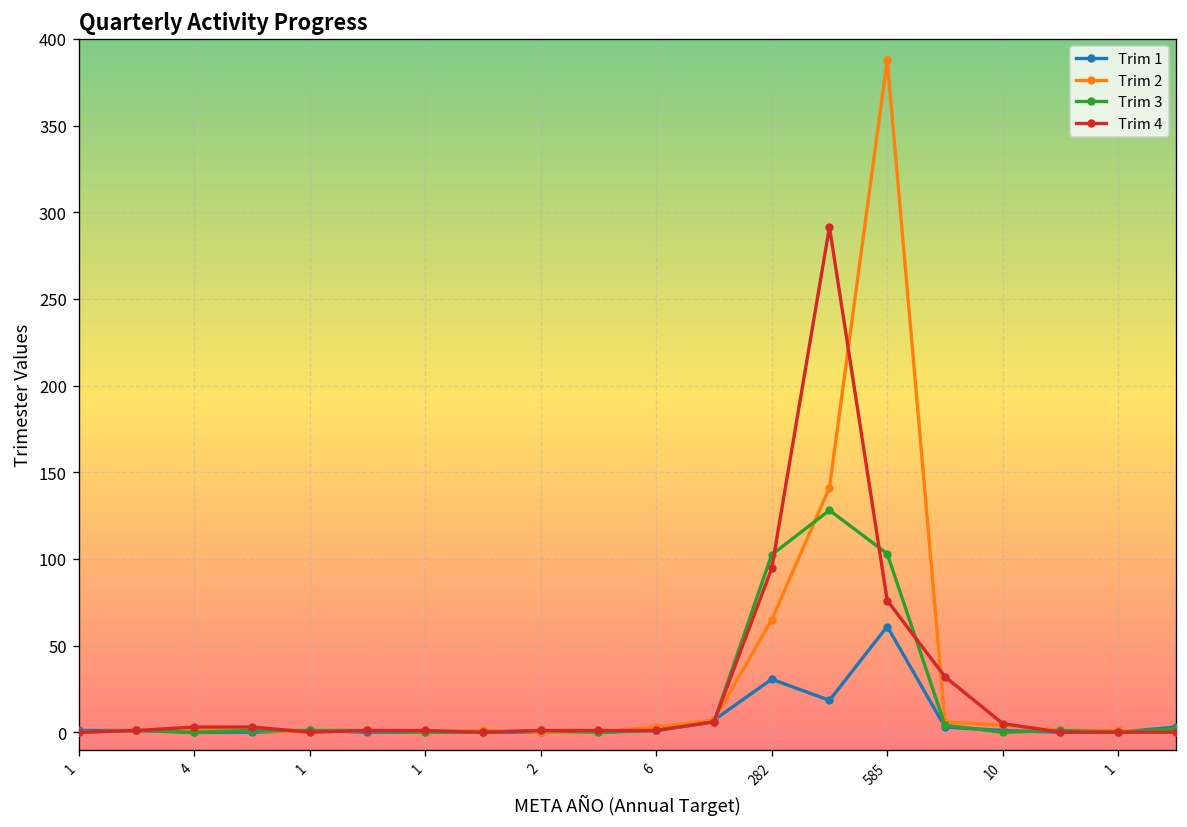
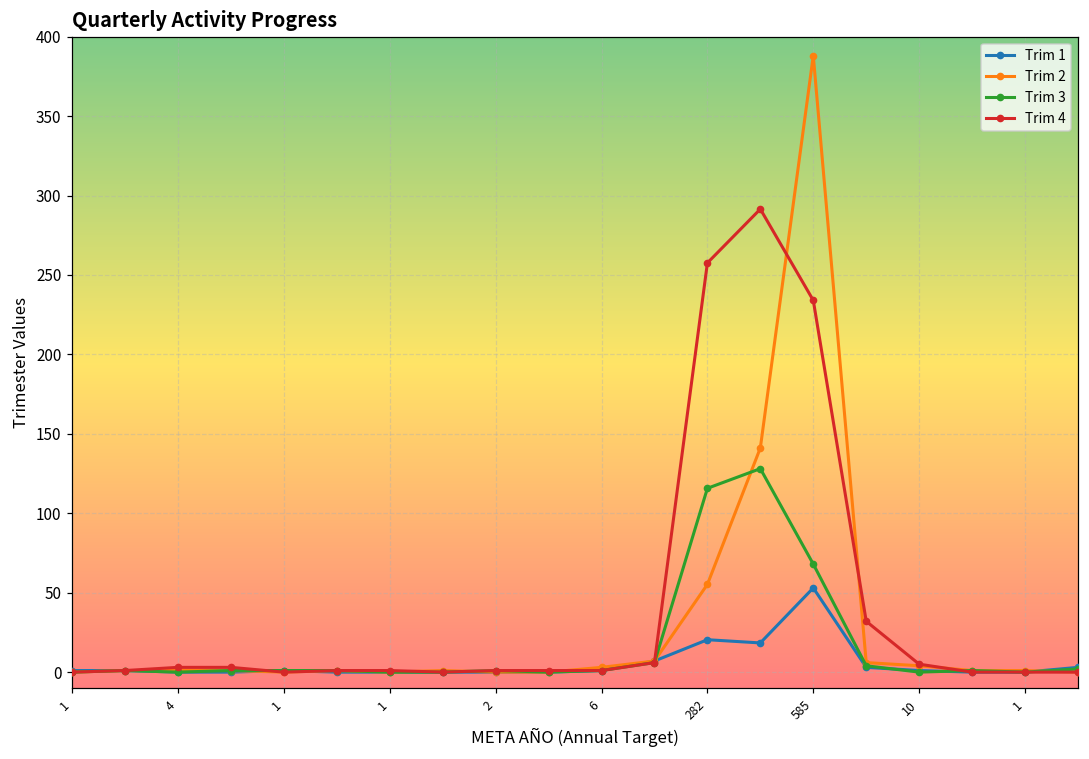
Trim 1, 282: 31 -> 20
Trim 2, 282: 65 -> 55
Trim 3, 282: 102 -> 116
Trim 4, 282: 94 -> 258
Trim 1, 585: 61 -> 53
Trim 3, 585: 103 -> 68
Trim 4, 585: 76 -> 234
